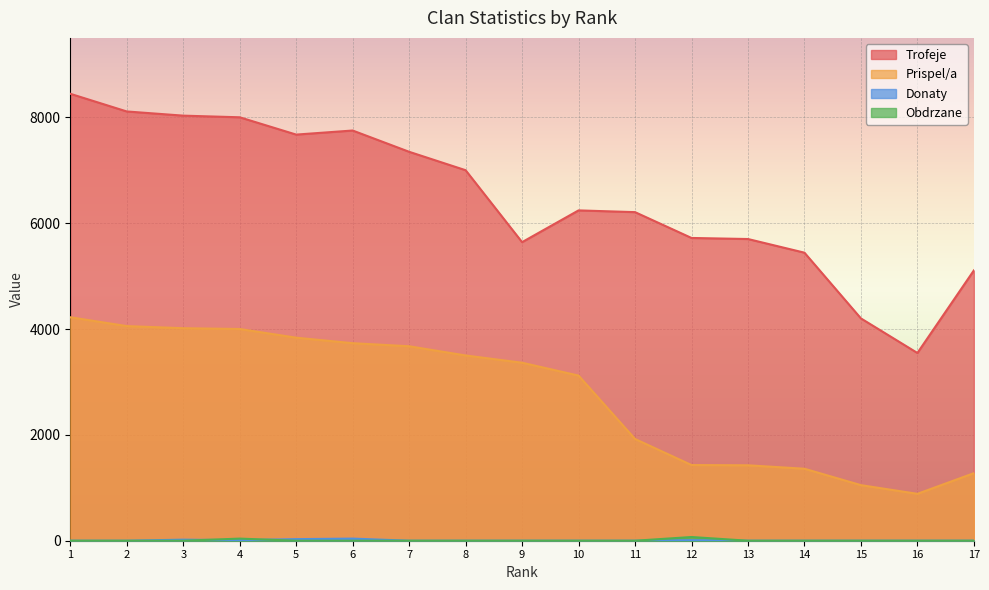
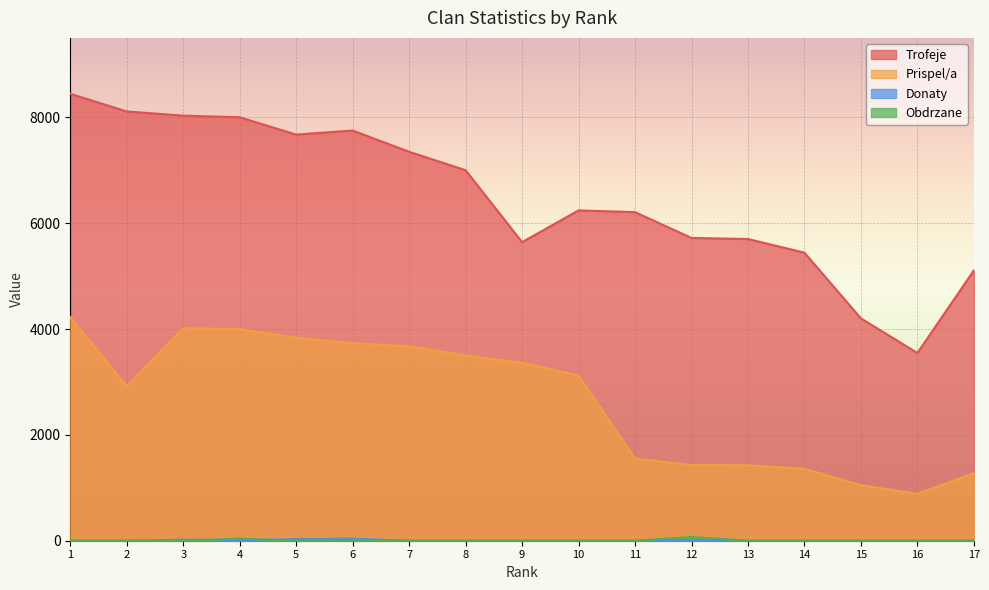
Prispel/a, 2: 4100 -> 2900
Prispel/a, 11: 1900 -> 1600
